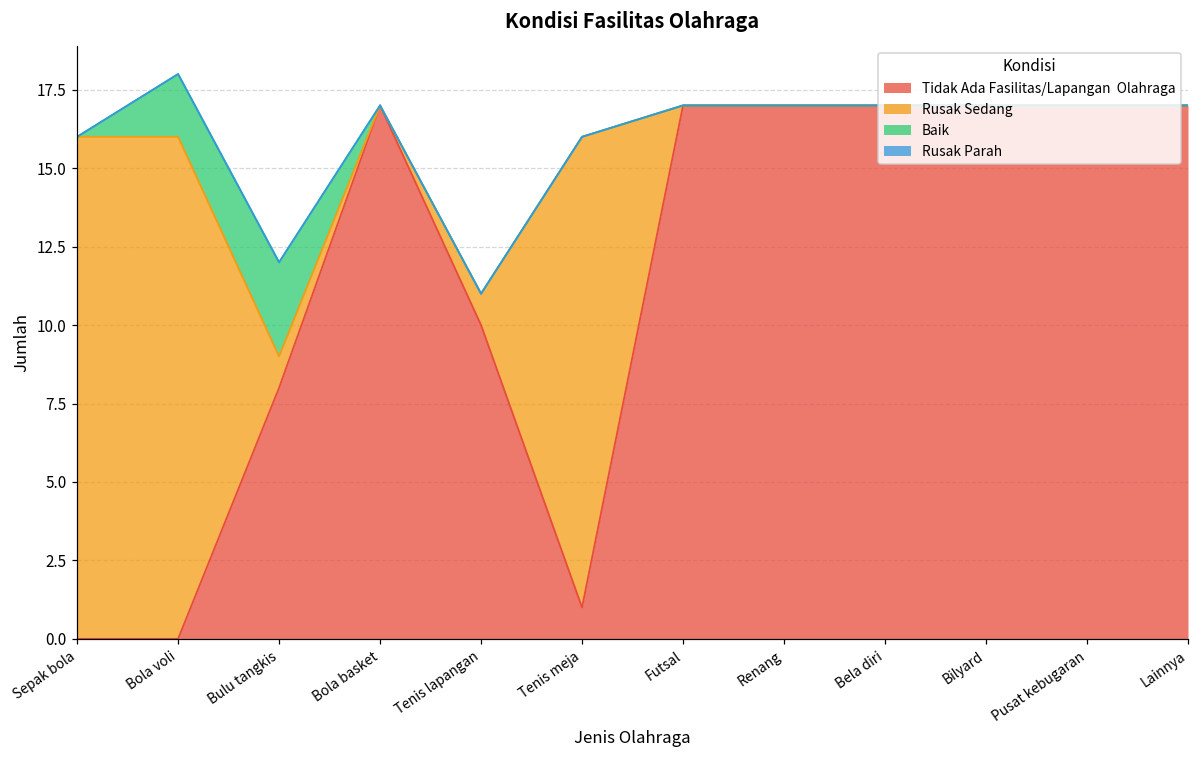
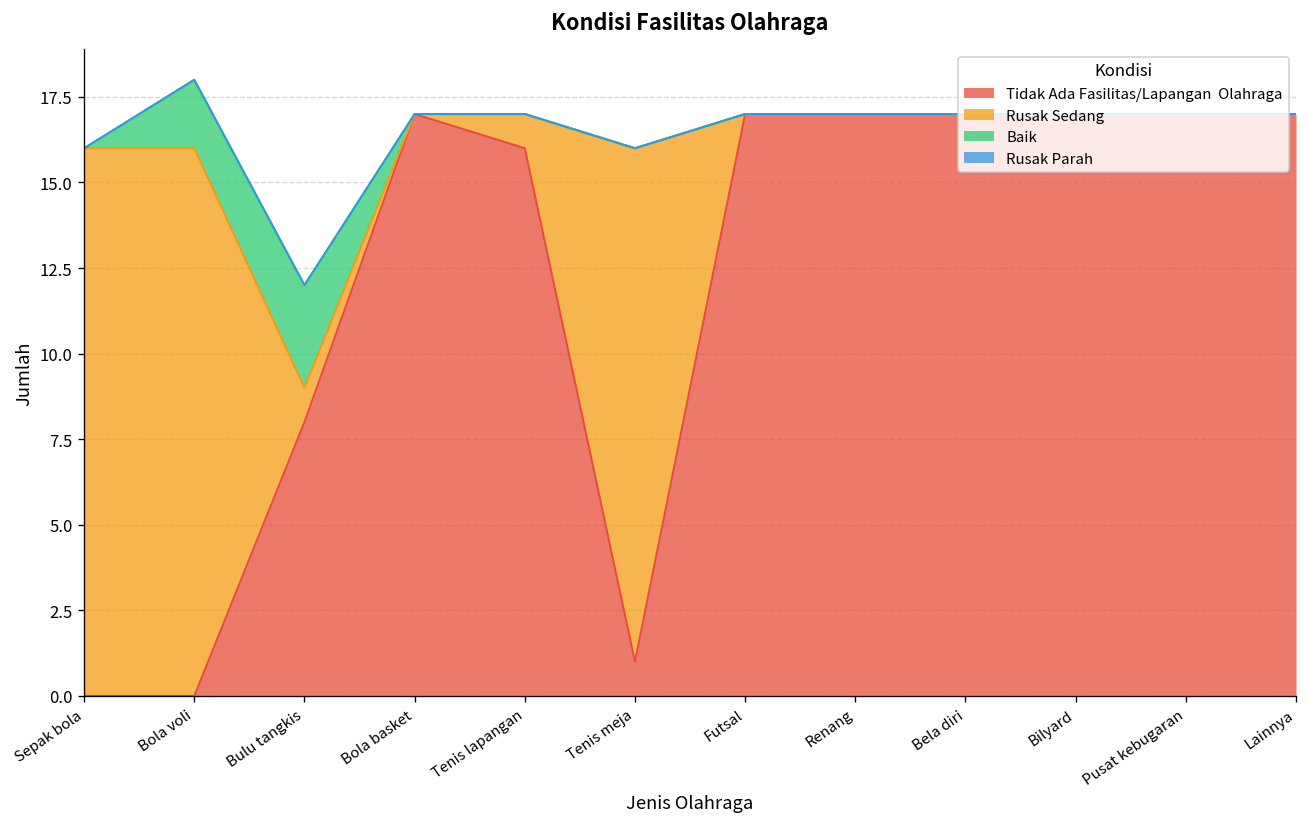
Tidak Ada Fasilitas/Lapangan Olahraga, Tenis lapangan: 10 -> 16
